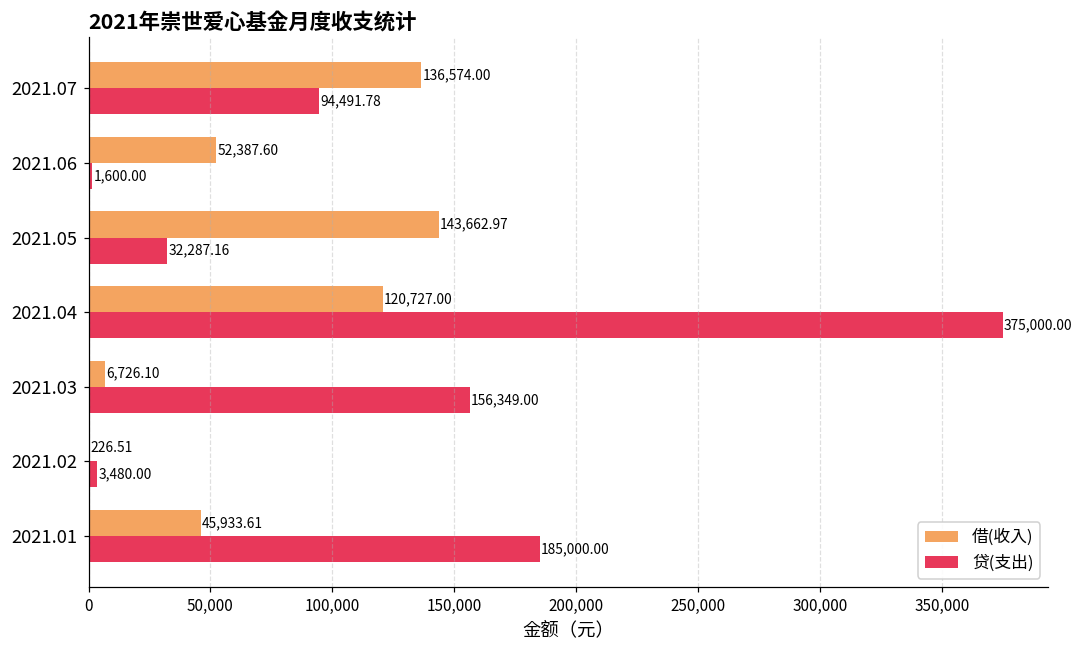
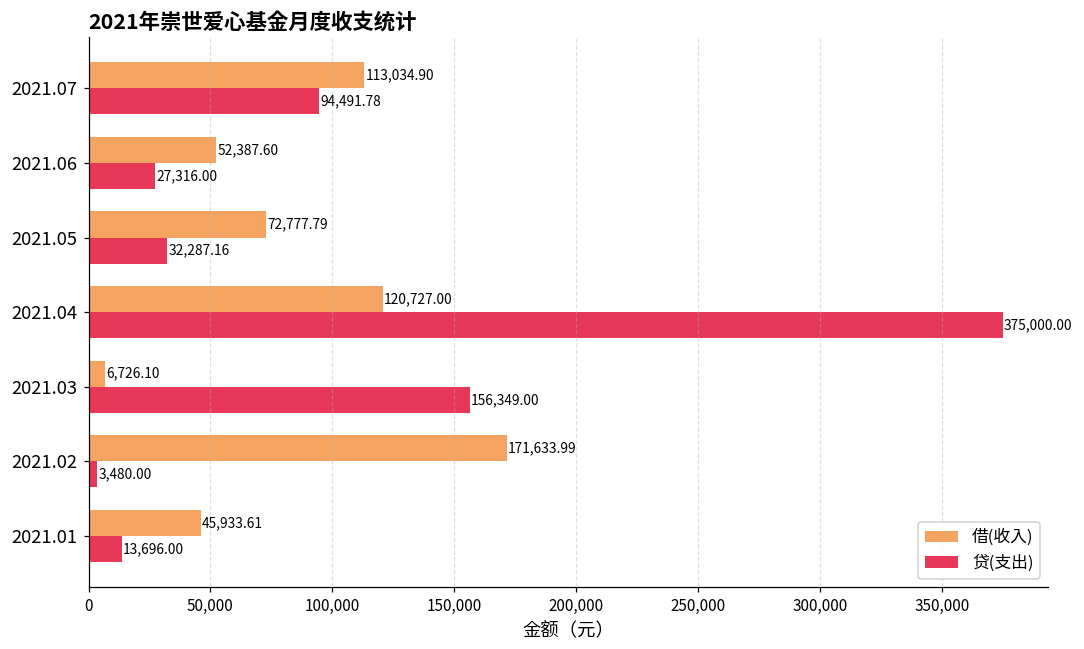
借(收入), 2021.07: 136,574.00 -> 113,034.90
贷(支出), 2021.06: 1,600.00 -> 27,316.00
借(收入), 2021.05: 143,662.97 -> 72,777.79
借(收入), 2021.02: 226.51 -> 171,633.99
贷(支出), 2021.01: 185,000.00 -> 13,696.00
